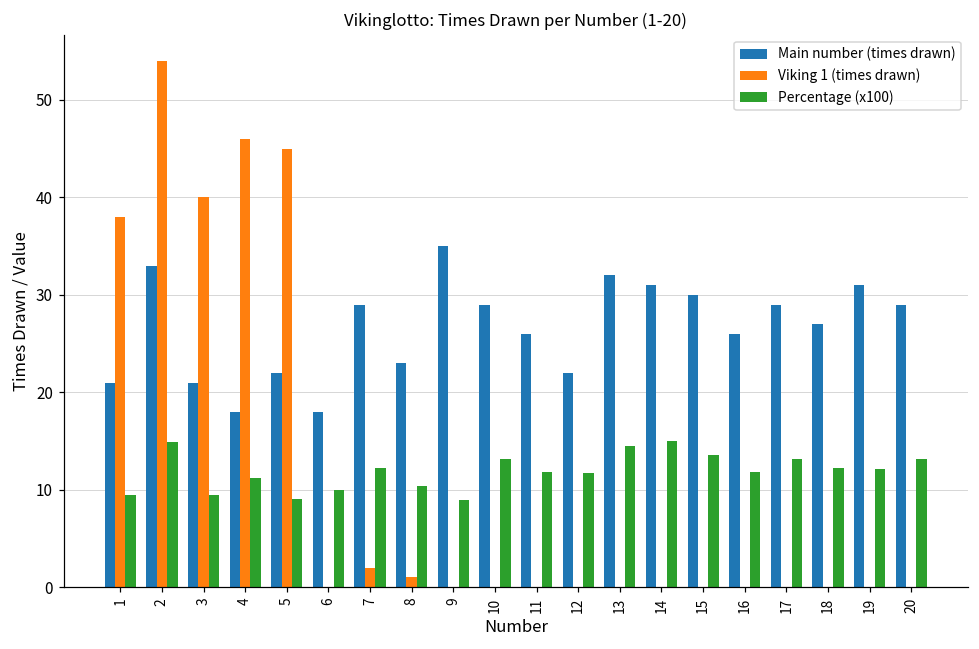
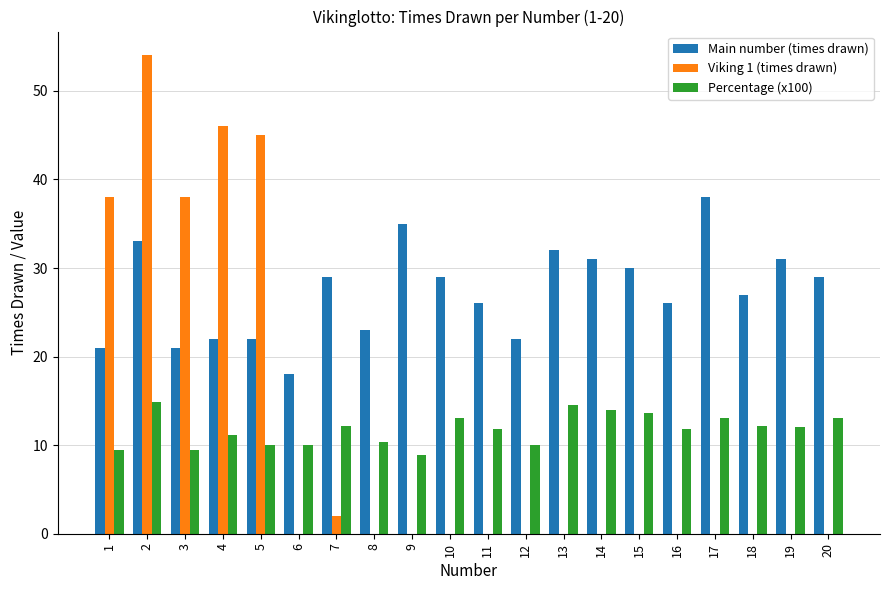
Viking 1 (times drawn), 3: 40 -> 38
Main number (times drawn), 4: 18 -> 22
Percentage (x100), 5: 9 -> 10
Viking 1 (times drawn), 8: 1 -> 0
Percentage (x100), 12: 12 -> 10
Percentage (x100), 14: 15 -> 14
Main number (times drawn), 17: 29 -> 38
